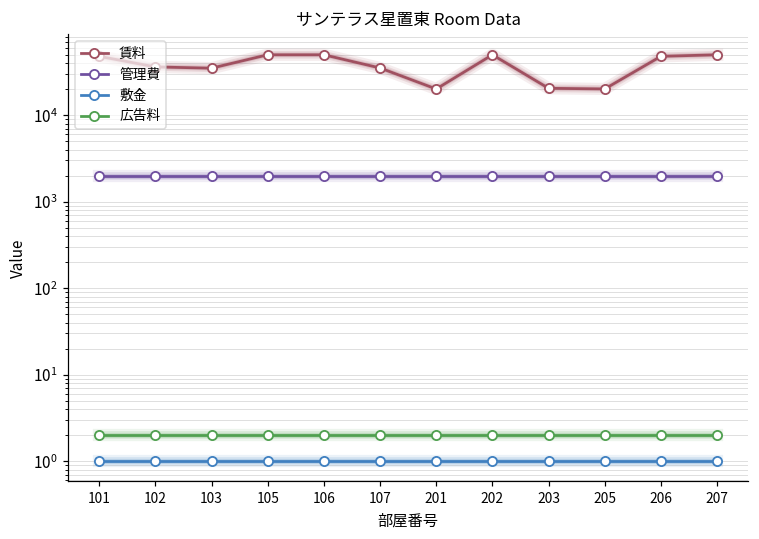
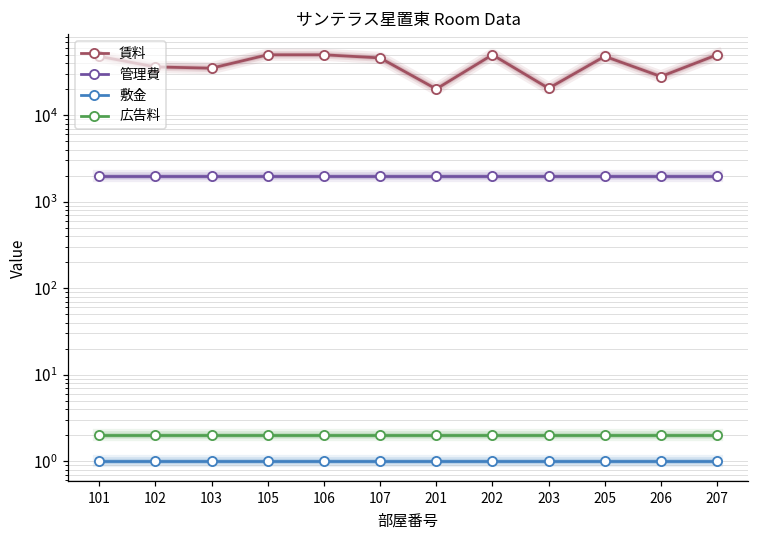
賃料, 107: 40000 -> 50000
賃料, 205: 20000 -> 50000
賃料, 206: 50000 -> 28000
